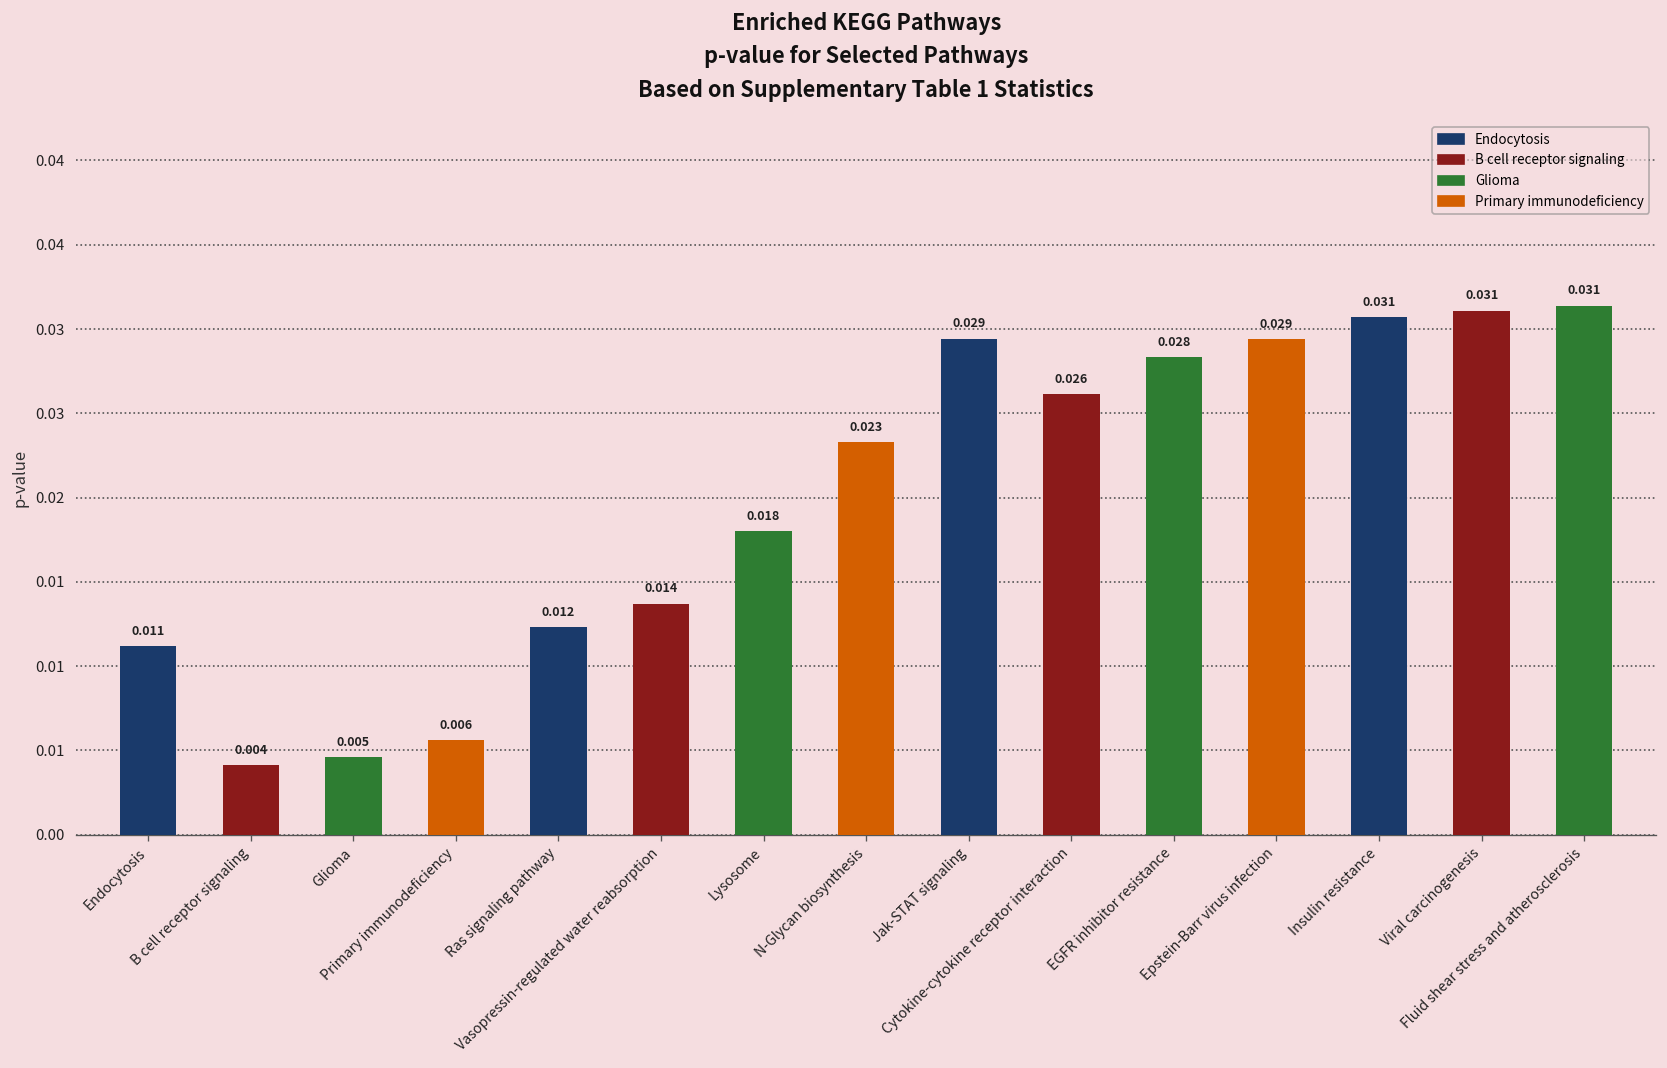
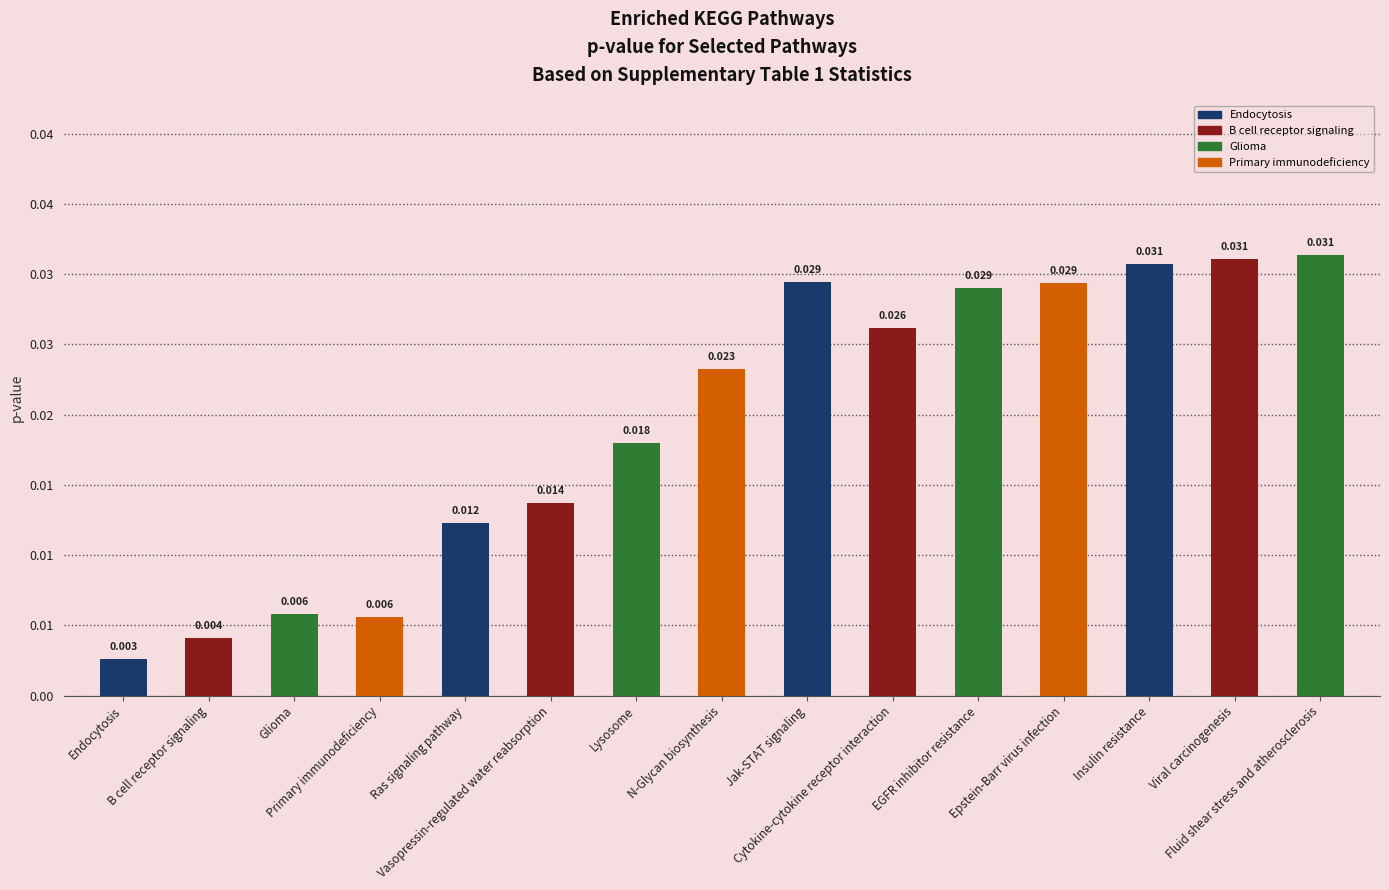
Endocytosis: 0.011 -> 0.003
Glioma: 0.005 -> 0.006
EGFR inhibitor resistance: 0.028 -> 0.029
